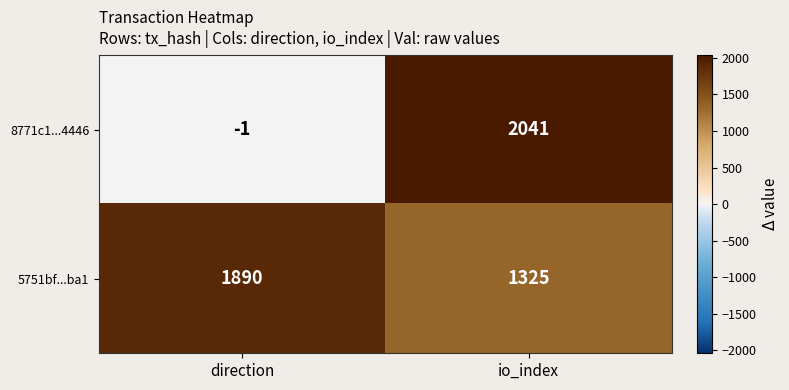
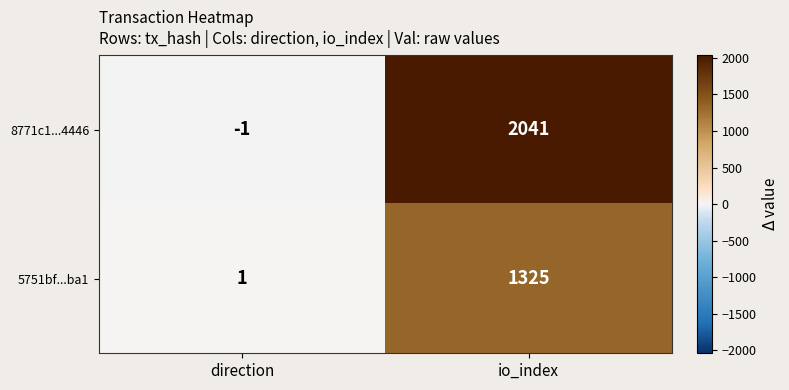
5751bf...ba1, direction: 1890 -> 1
